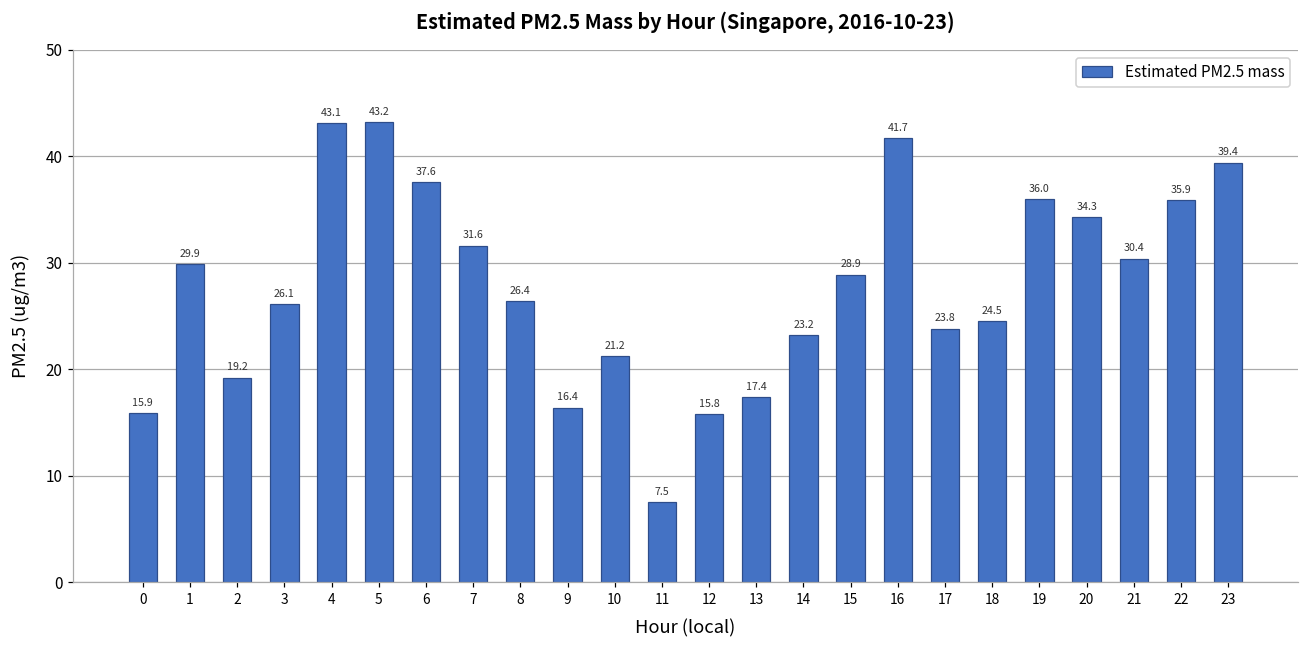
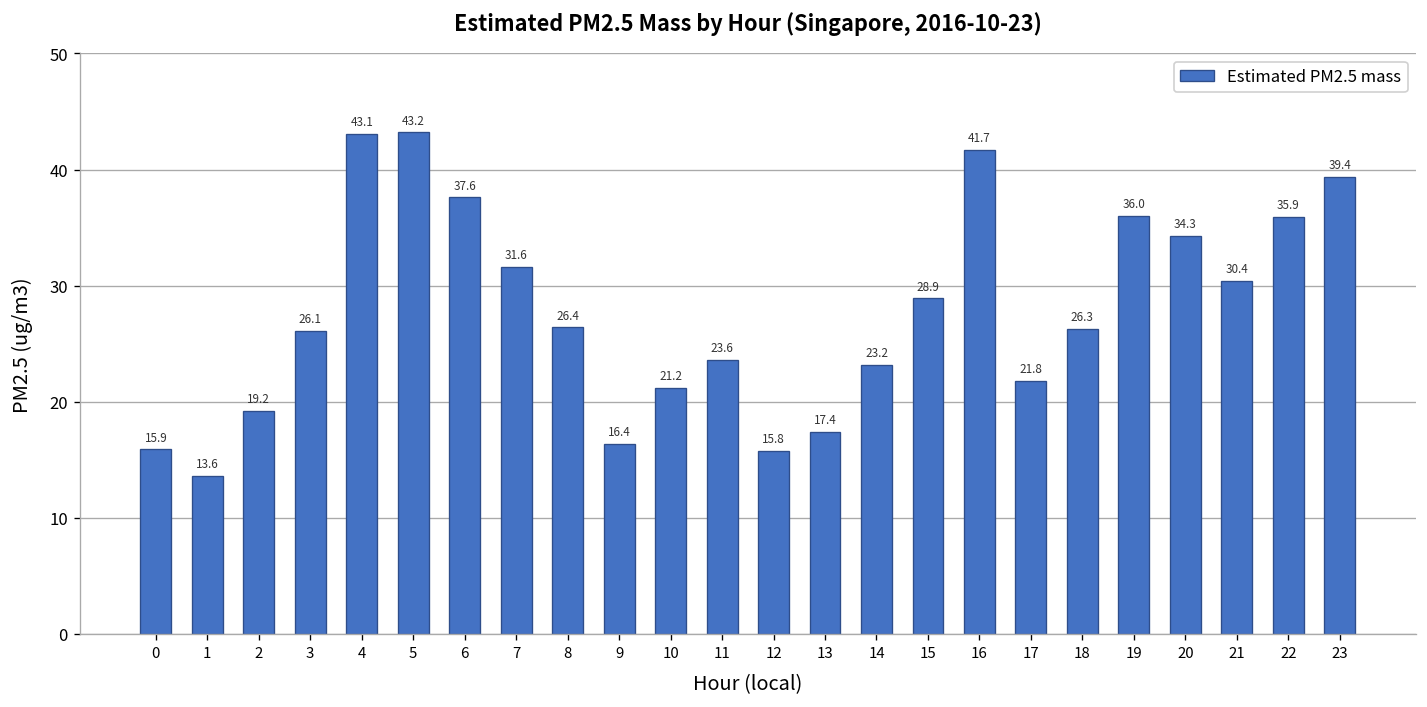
1: 29.9 -> 13.6
11: 7.5 -> 23.6
17: 23.8 -> 21.8
18: 24.5 -> 26.3
